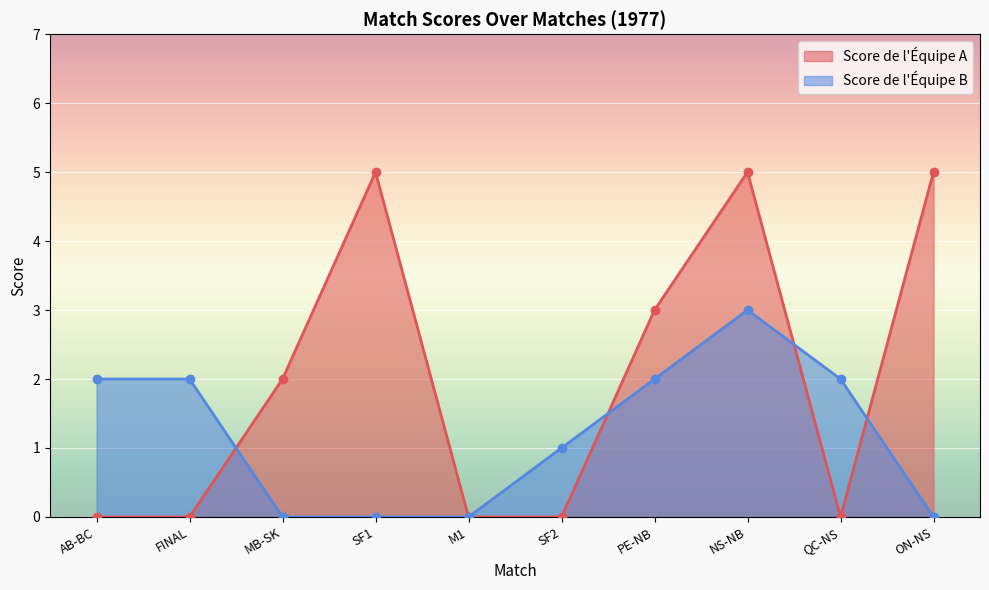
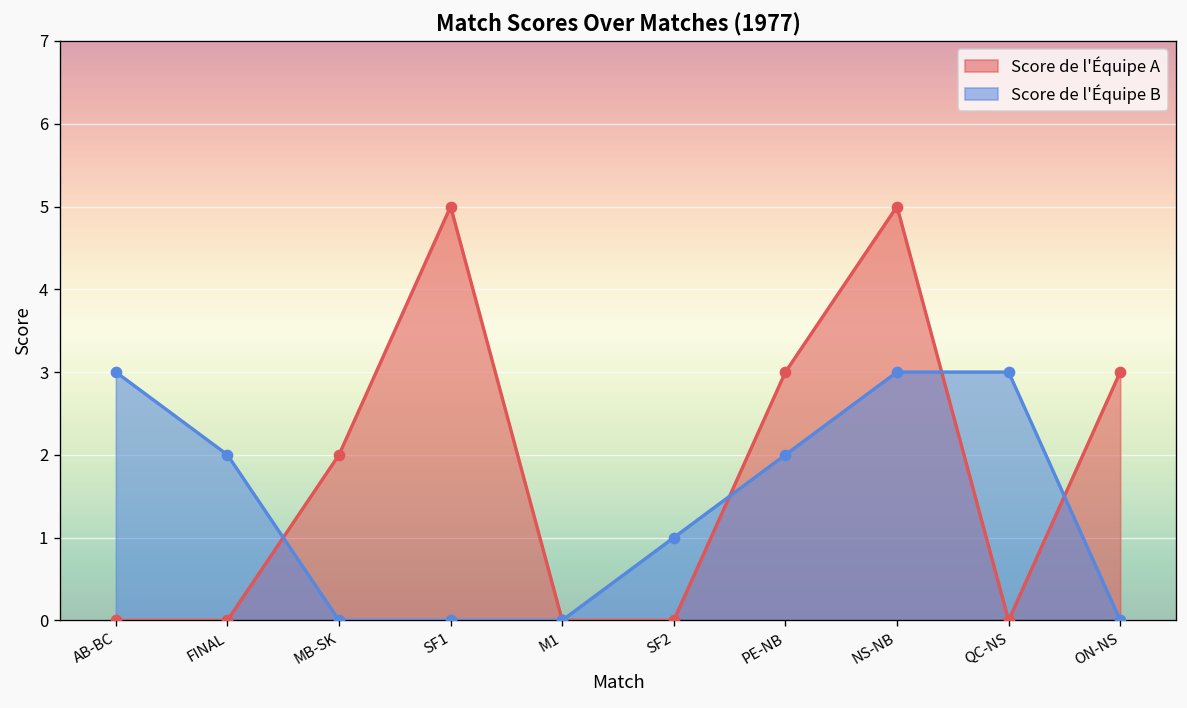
Score de l'Équipe B, AB-BC: 2 -> 3
Score de l'Équipe B, QC-NS: 2 -> 3
Score de l'Équipe A, ON-NS: 5 -> 3
